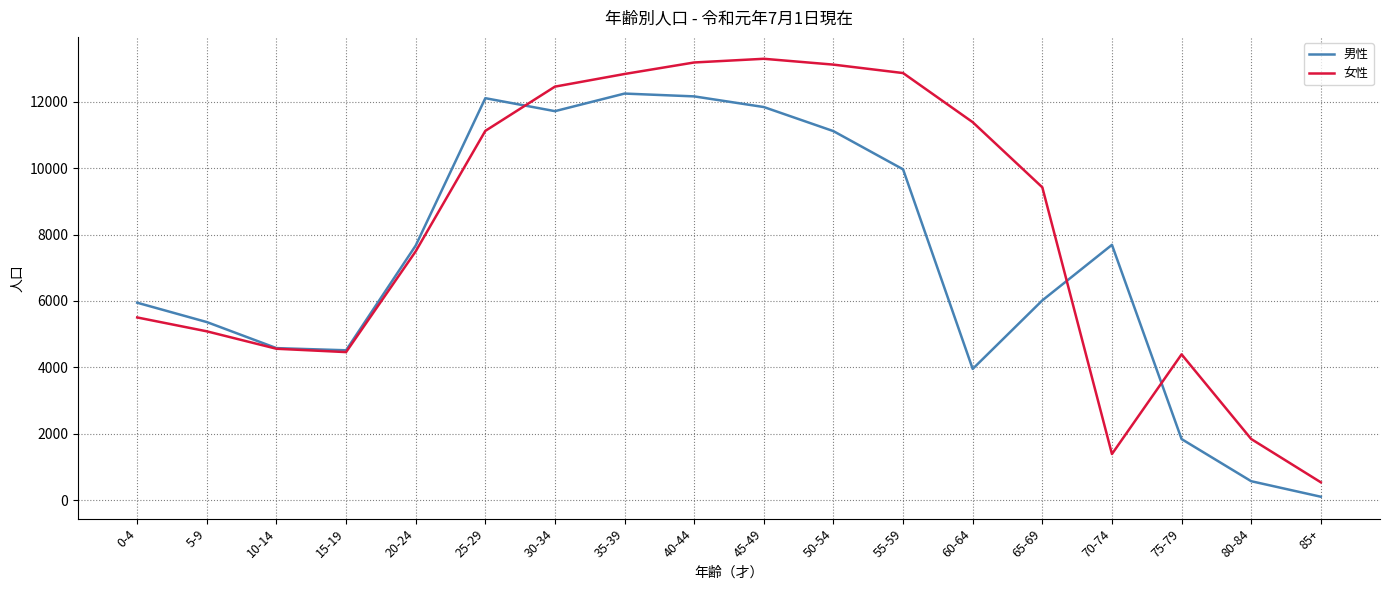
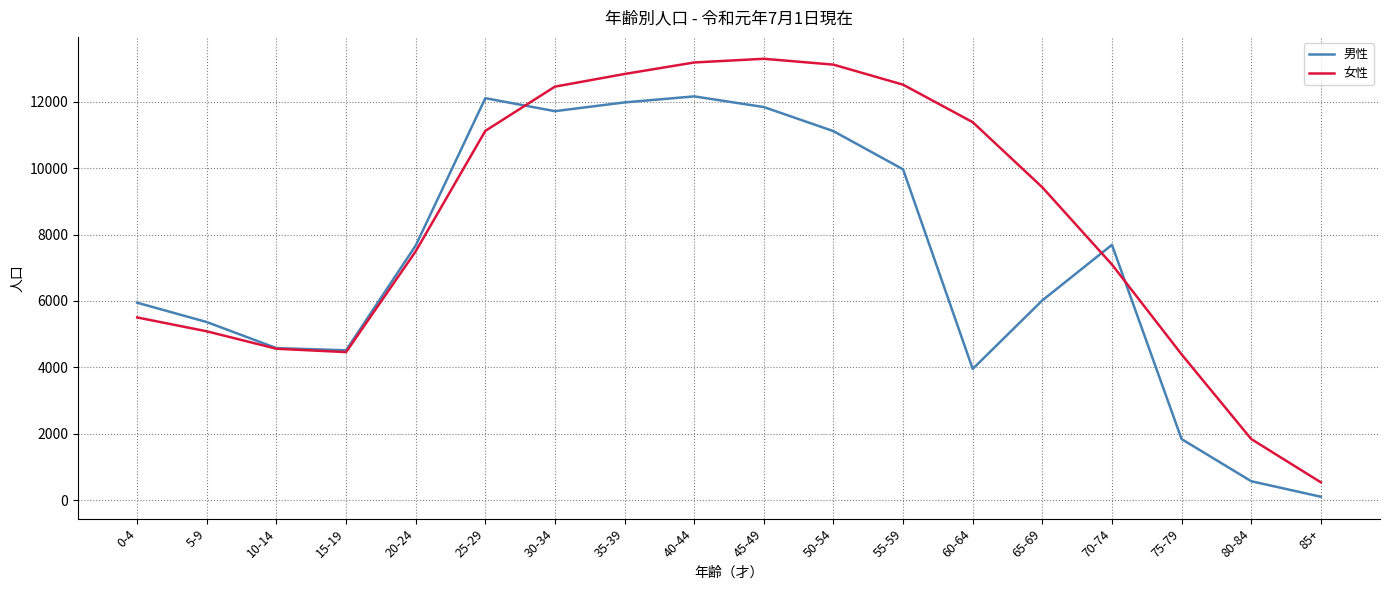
男性, 35-39: 12200 -> 12000
女性, 55-59: 12900 -> 12500
女性, 70-74: 1400 -> 7100
